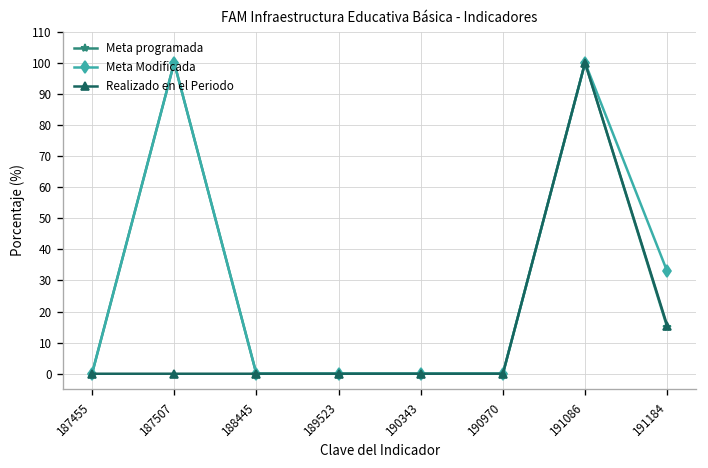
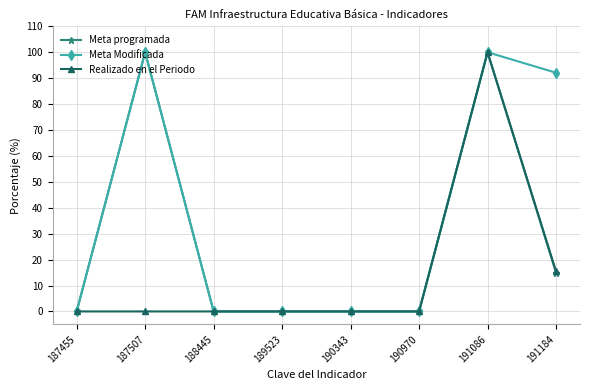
Meta Modificada, 191184: 33 -> 92
